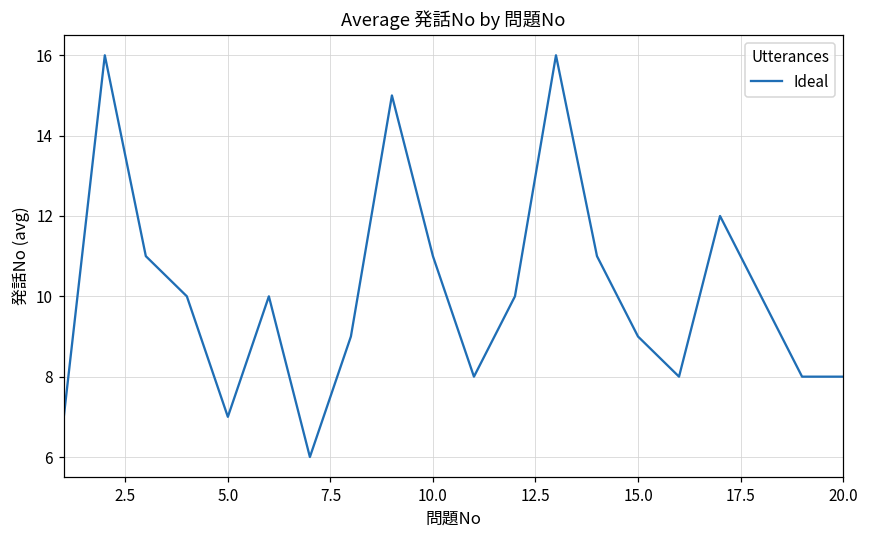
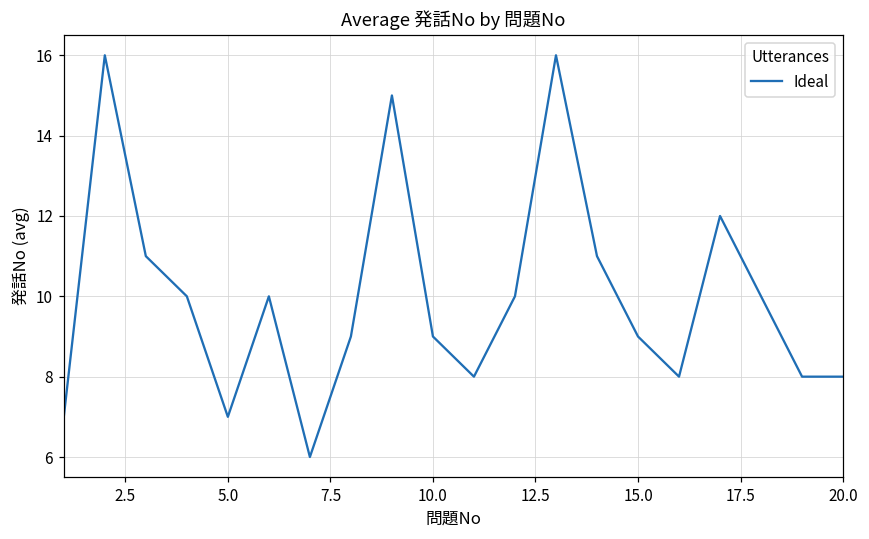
10.0: 11 -> 9
